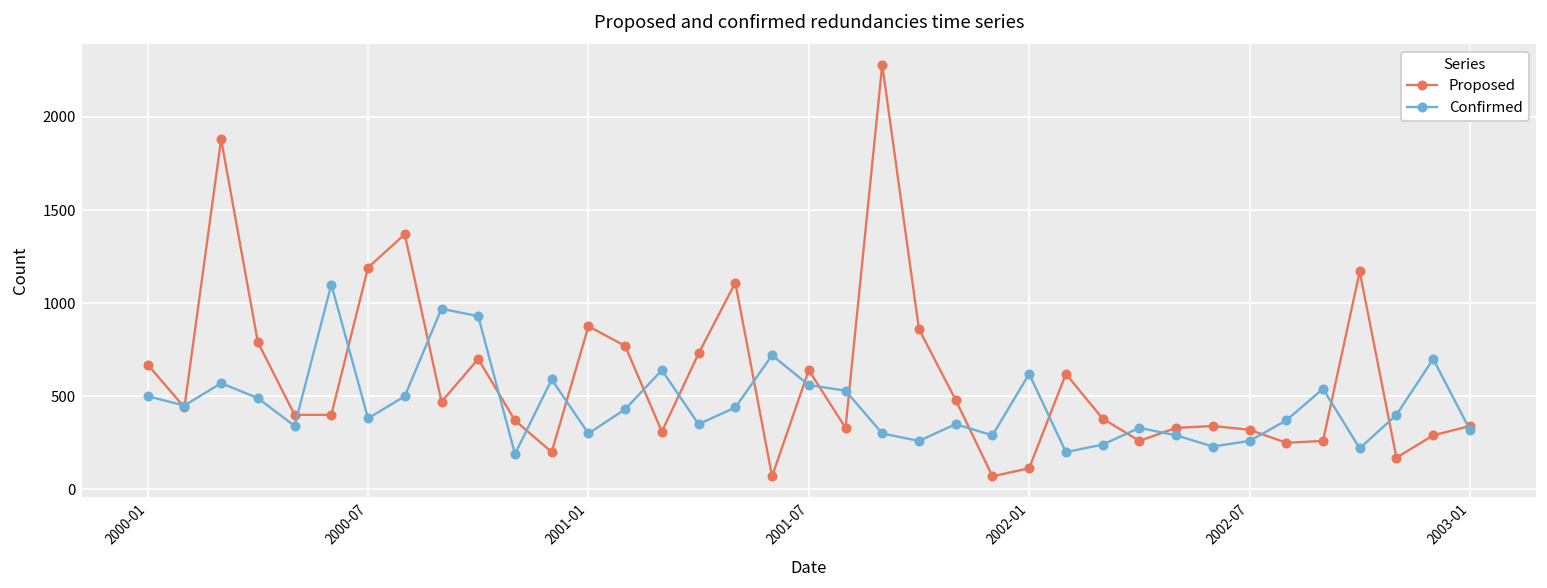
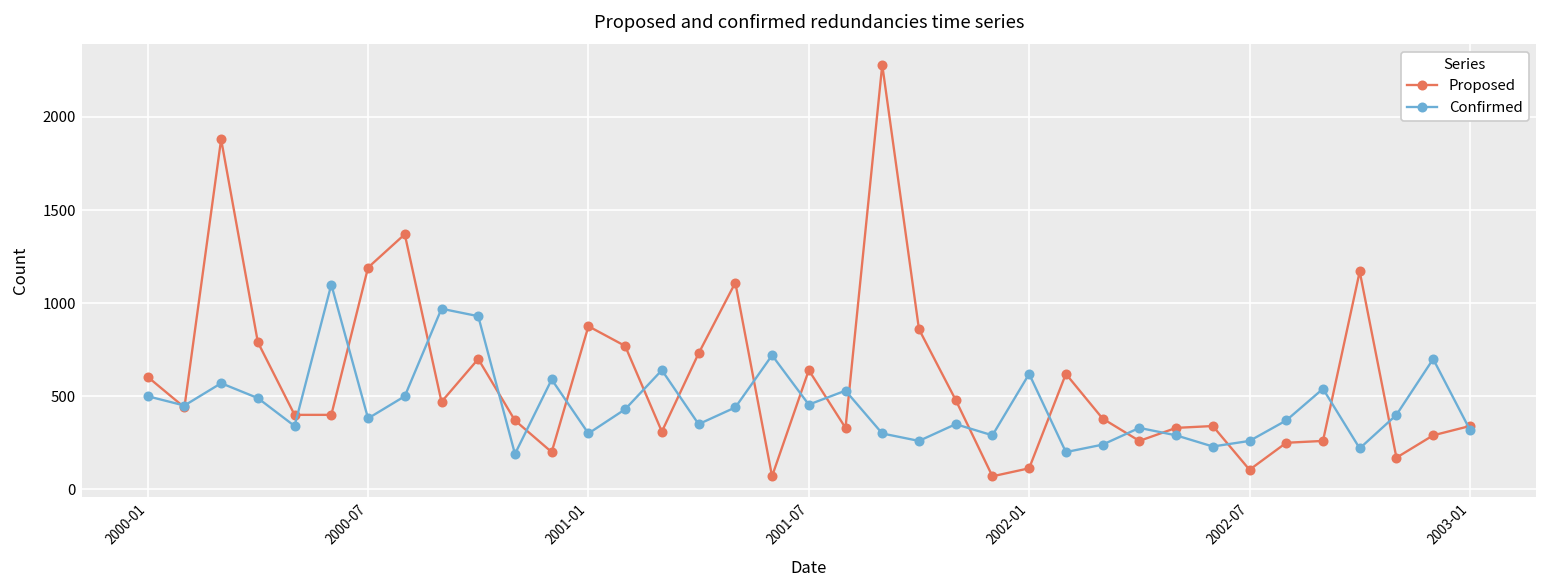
Proposed, 2000-01: 670 -> 600
Confirmed, 2001-07: 560 -> 460
Proposed, 2002-07: 320 -> 110
